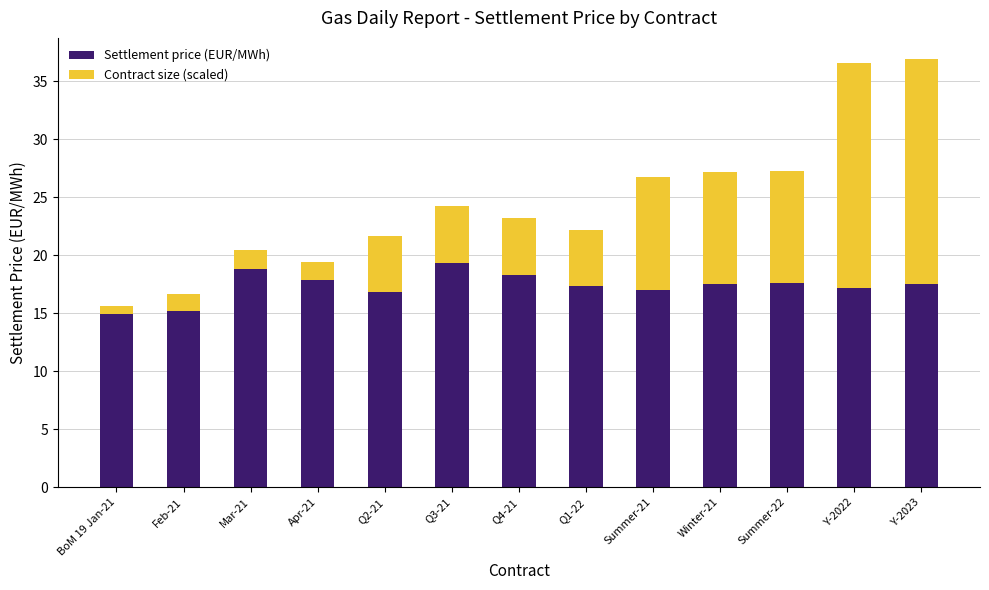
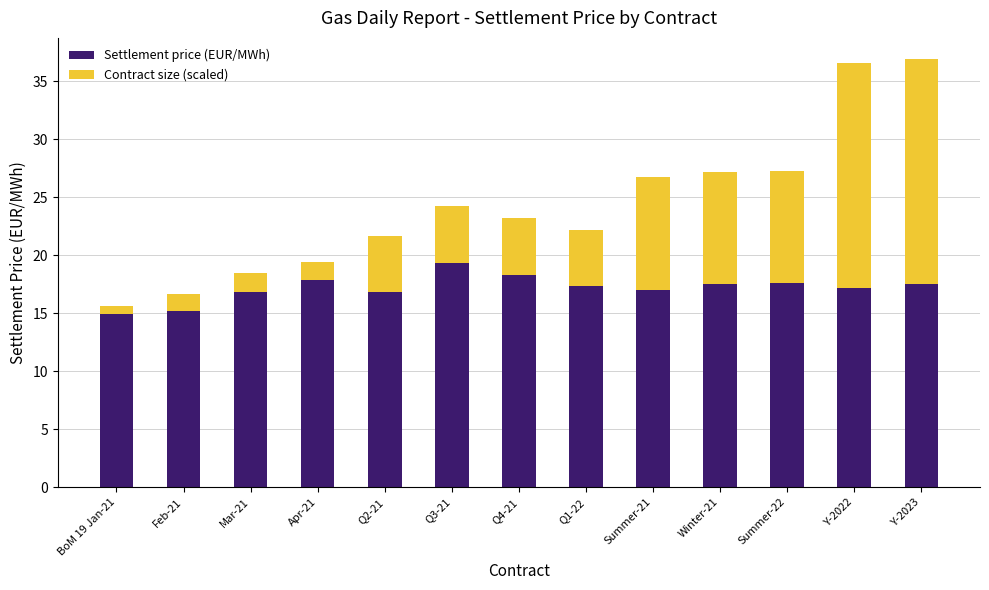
Settlement price (EUR/MWh), Mar-21: 18.8 -> 16.8
